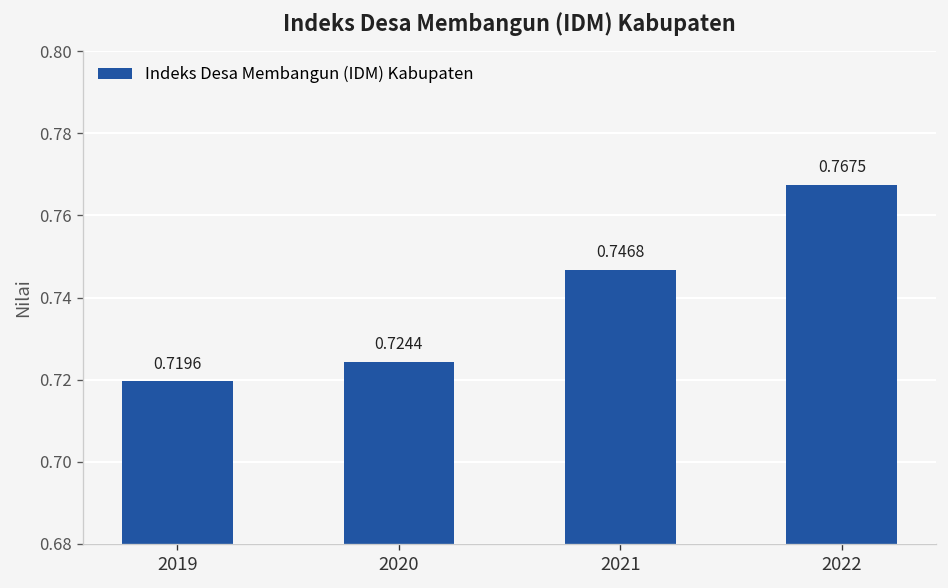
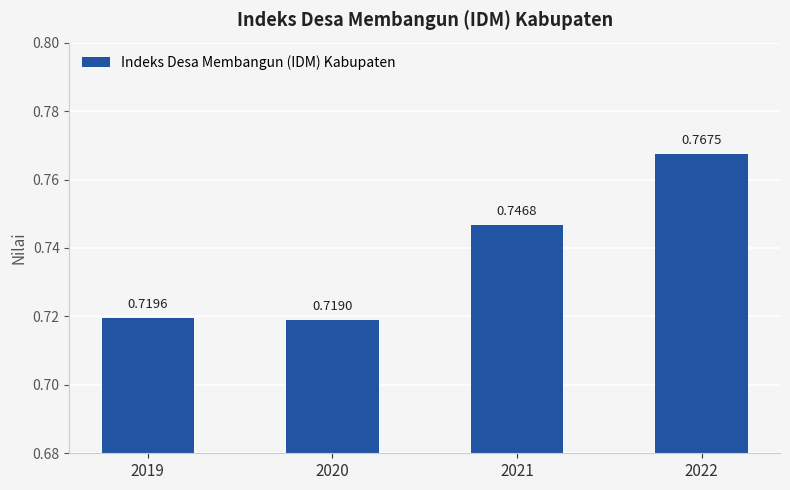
2020: 0.7244 -> 0.7190
